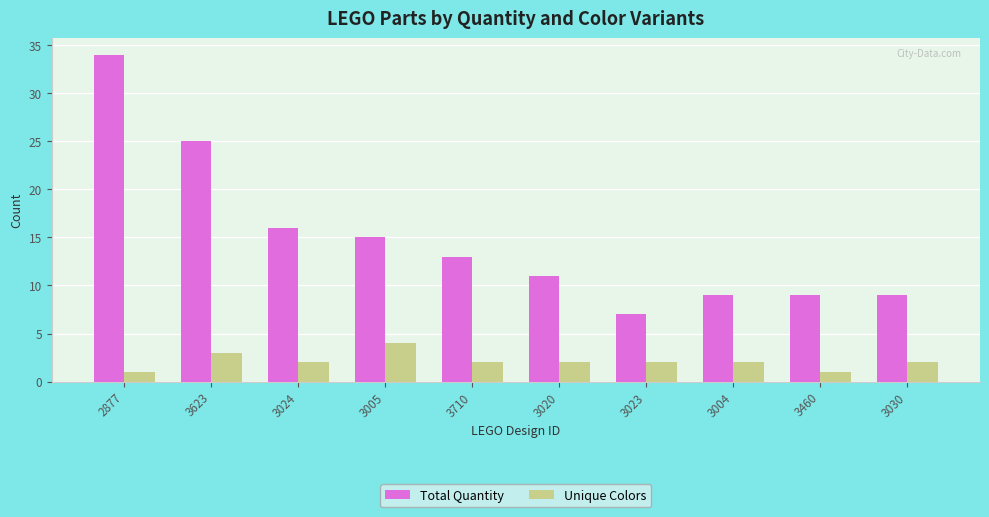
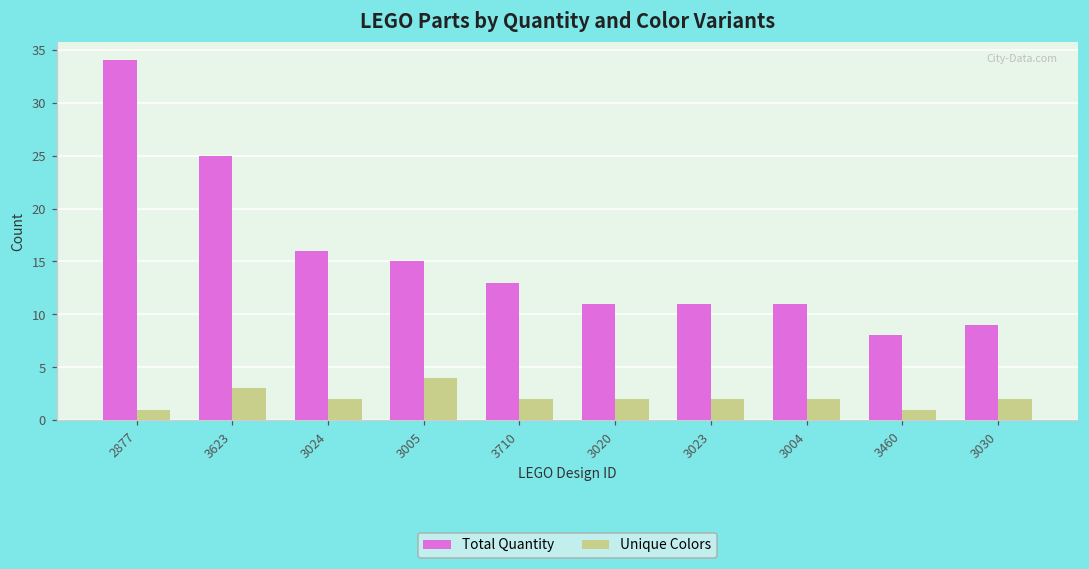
Total Quantity, 3023: 7 -> 11
Total Quantity, 3004: 9 -> 11
Total Quantity, 3460: 9 -> 8
